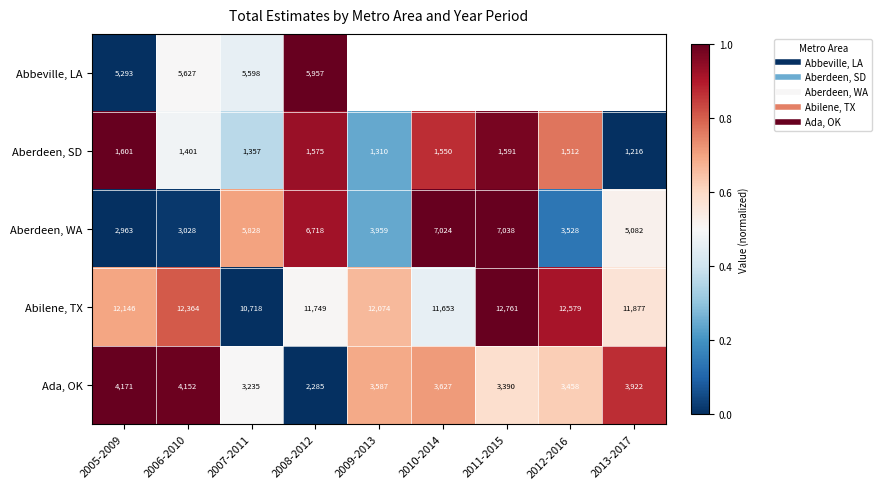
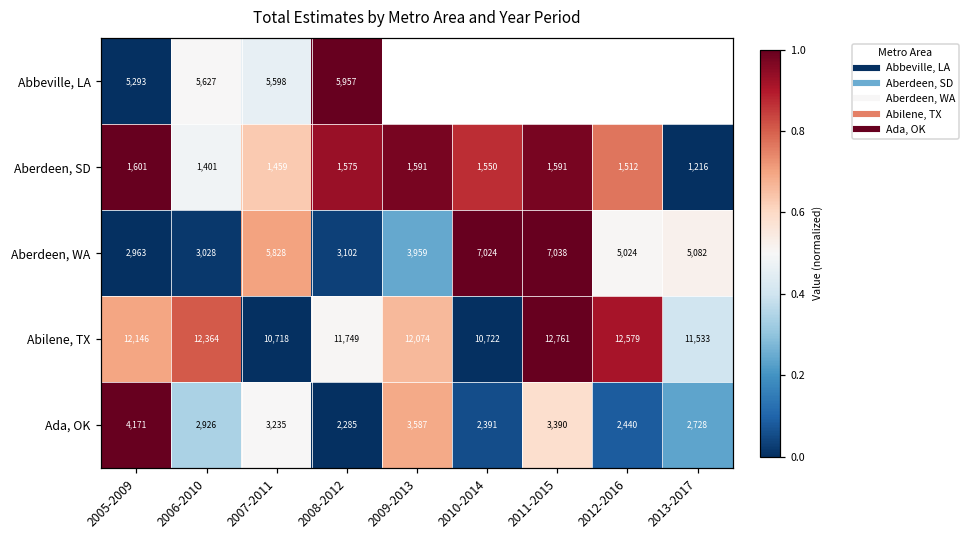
Aberdeen, SD, 2007-2011: 1,357 -> 1,459
Aberdeen, SD, 2009-2013: 1,310 -> 1,591
Aberdeen, WA, 2008-2012: 6,718 -> 3,102
Aberdeen, WA, 2012-2016: 3,528 -> 5,024
Abilene, TX, 2010-2014: 11,653 -> 10,722
Abilene, TX, 2013-2017: 11,877 -> 11,533
Ada, OK, 2006-2010: 4,152 -> 2,926
Ada, OK, 2010-2014: 3,627 -> 2,391
Ada, OK, 2012-2016: 3,458 -> 2,440
Ada, OK, 2013-2017: 3,922 -> 2,728
